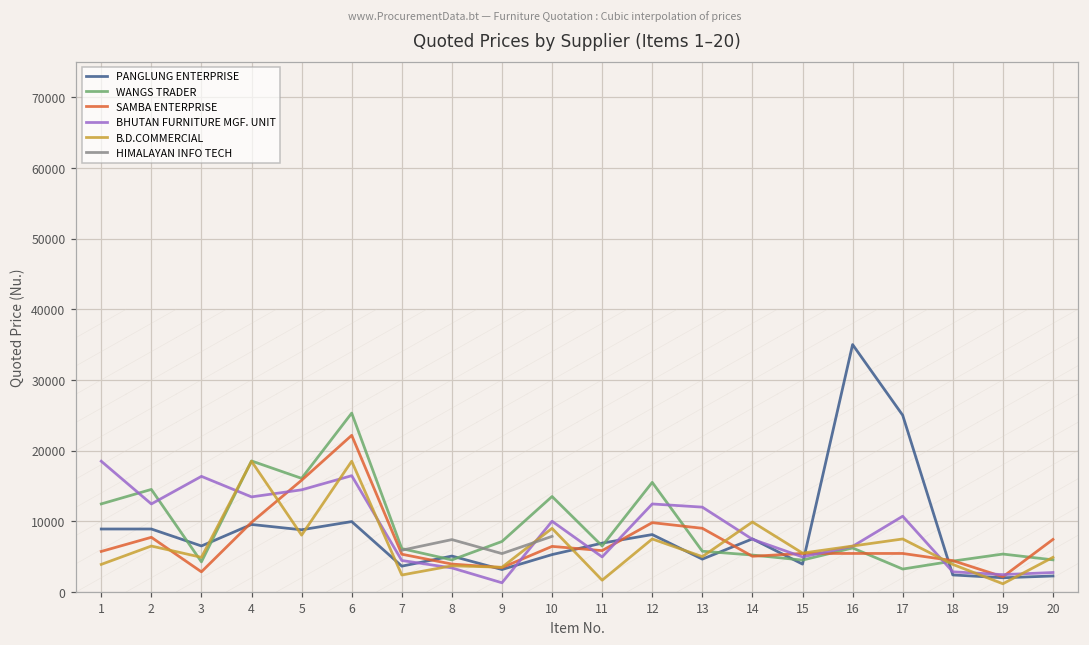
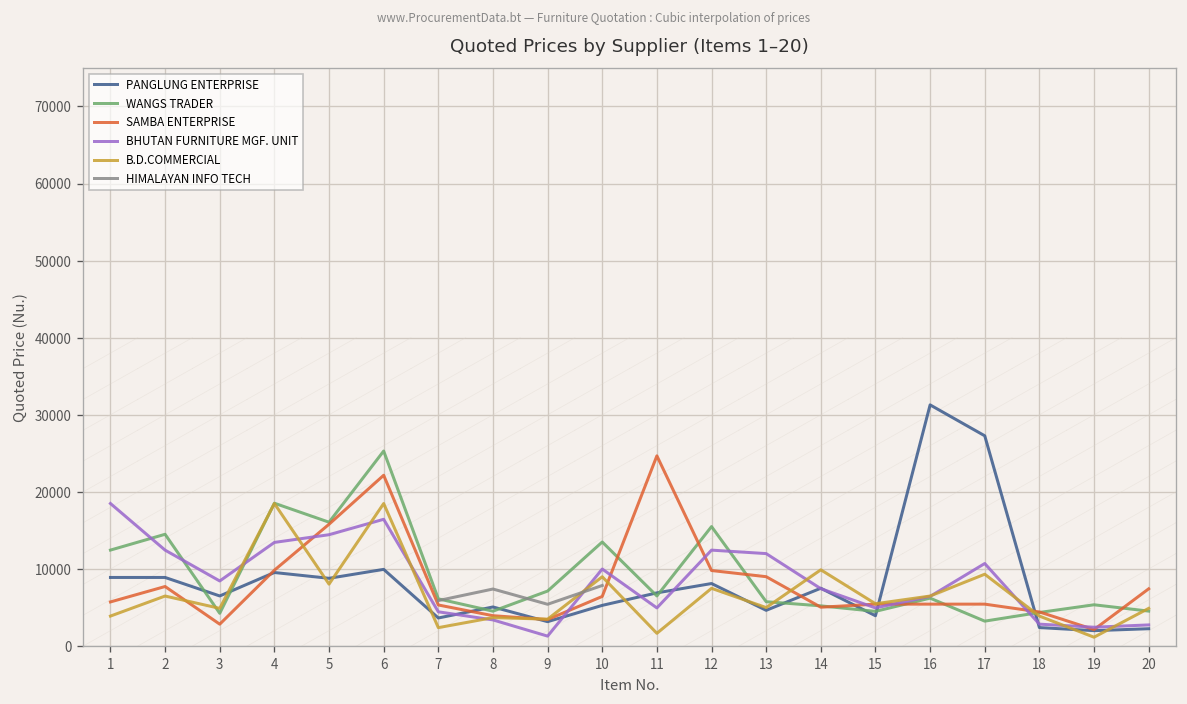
BHUTAN FURNITURE MGF. UNIT, 3: 16000 -> 8000
SAMBA ENTERPRISE, 11: 6000 -> 25000
PANGLUNG ENTERPRISE, 16: 35000 -> 31000
PANGLUNG ENTERPRISE, 17: 25000 -> 27000
B.D.COMMERCIAL, 17: 7000 -> 9000
